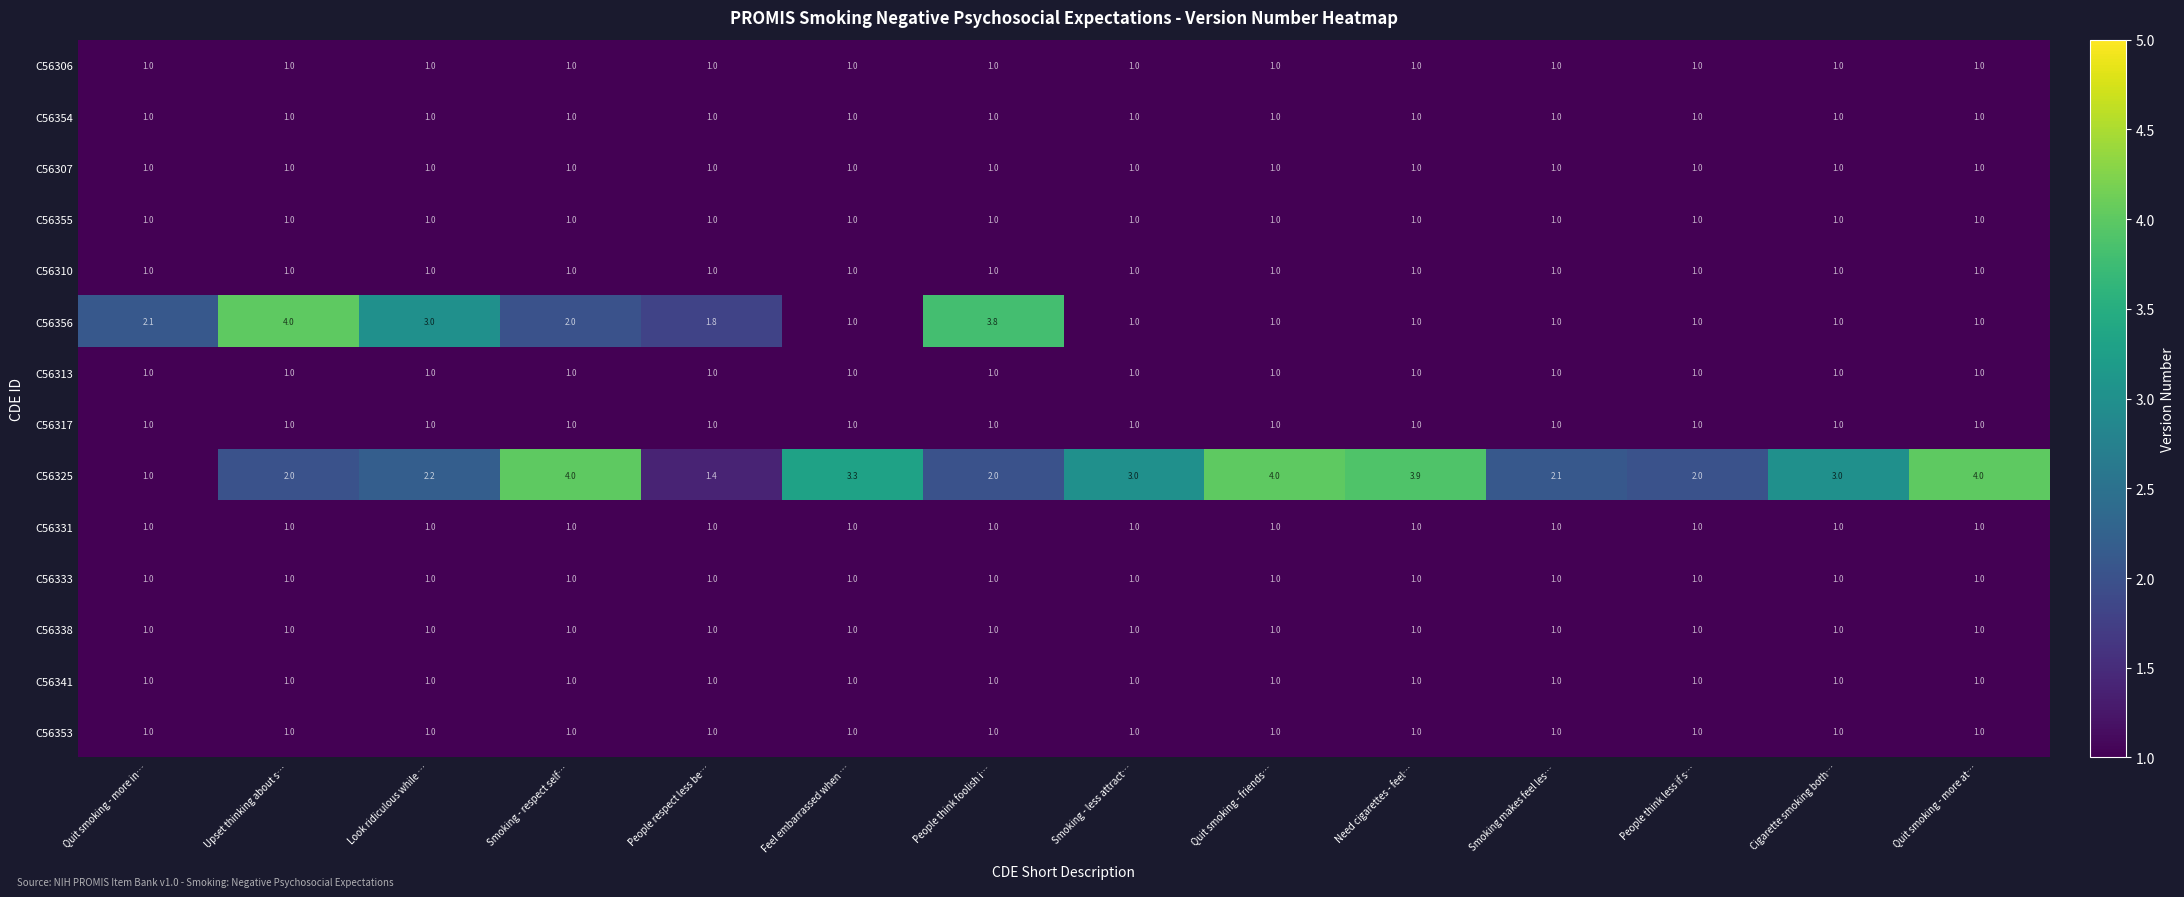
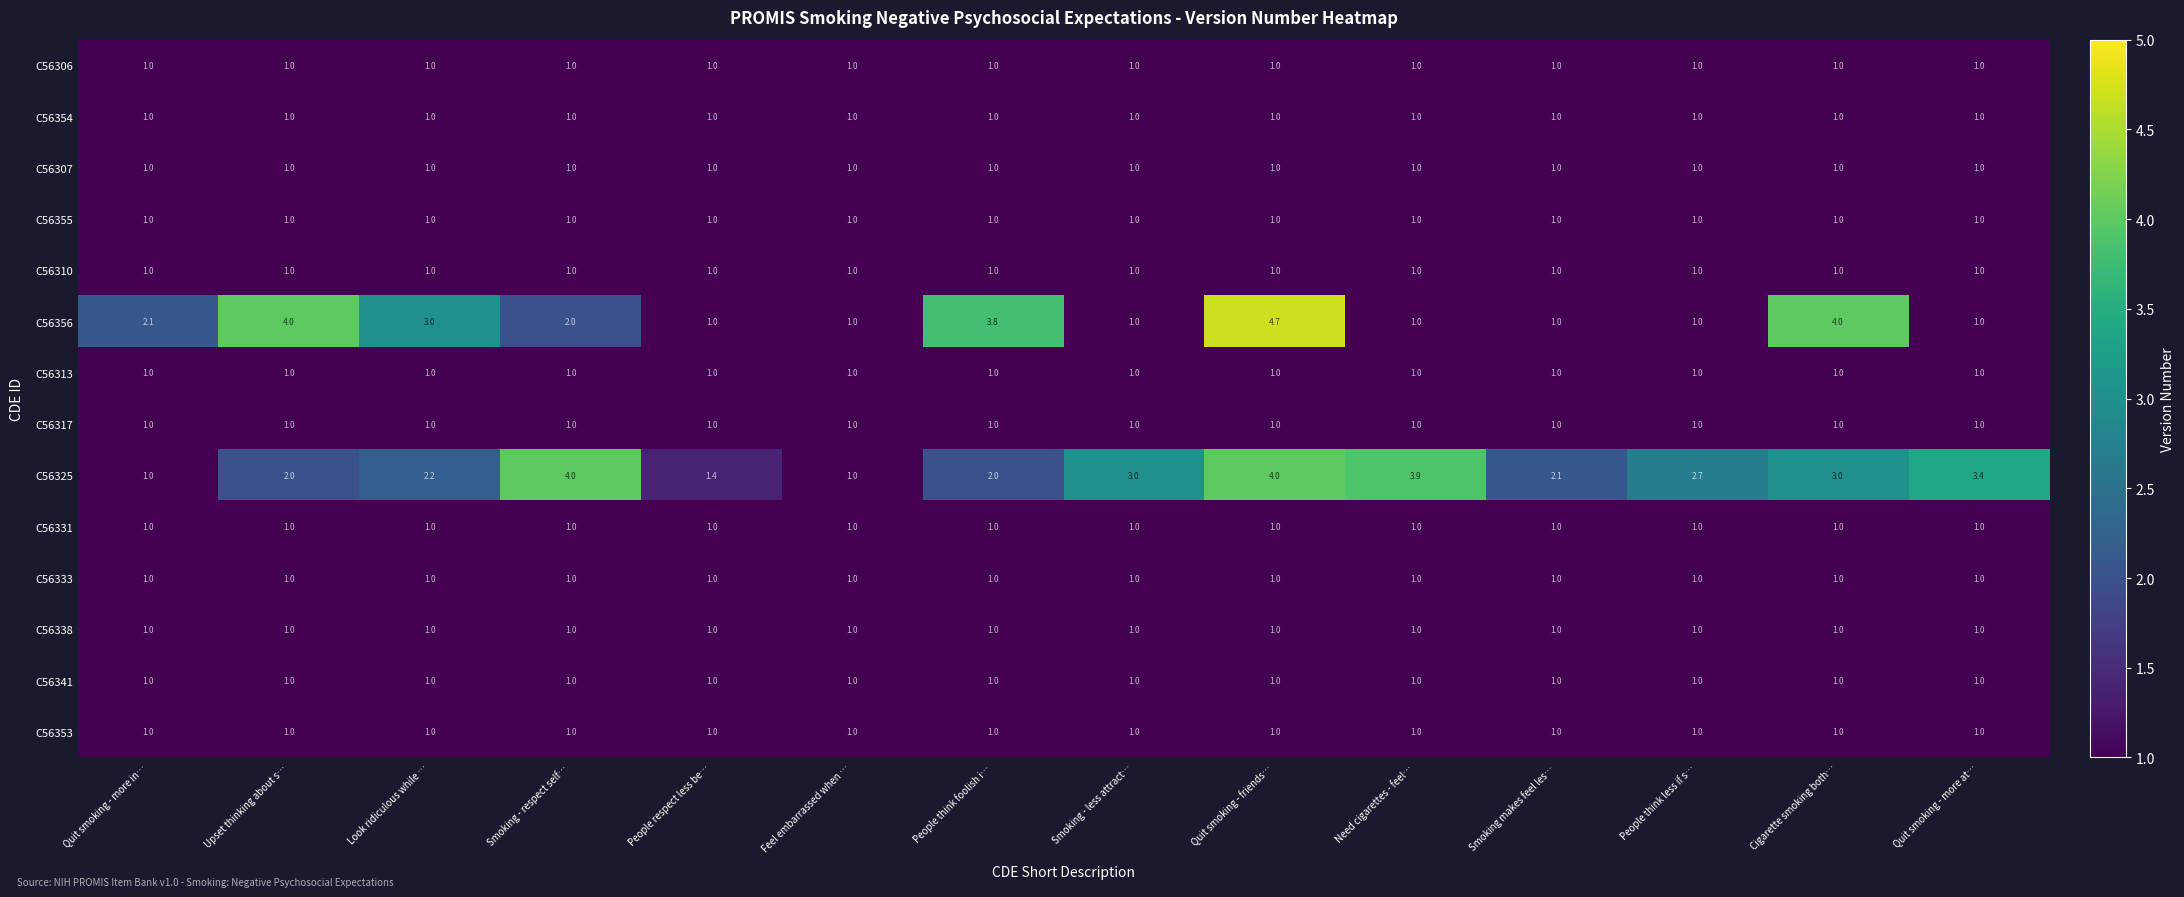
C56356, People respect less be…: 1.8 -> 1.0
C56356, Quit smoking - friends…: 1.0 -> 4.7
C56356, Cigarette smoking both…: 1.0 -> 4.0
C56325, Feel embarrassed when …: 3.3 -> 1.0
C56325, People think less if s…: 2.0 -> 2.7
C56325, Quit smoking - more at…: 4.0 -> 3.4
